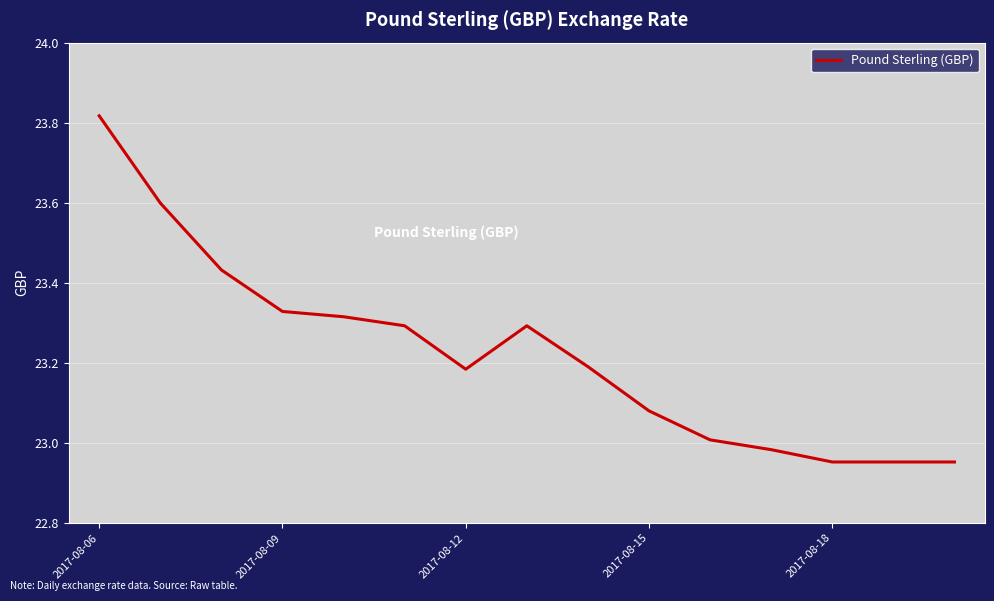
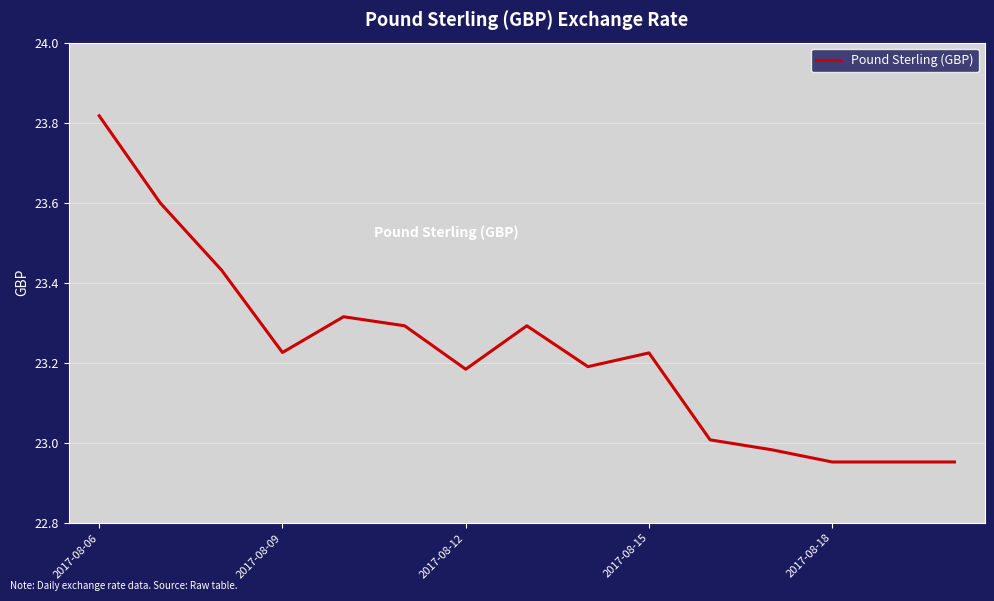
2017-08-09: 23.33 -> 23.23
2017-08-15: 23.08 -> 23.22
